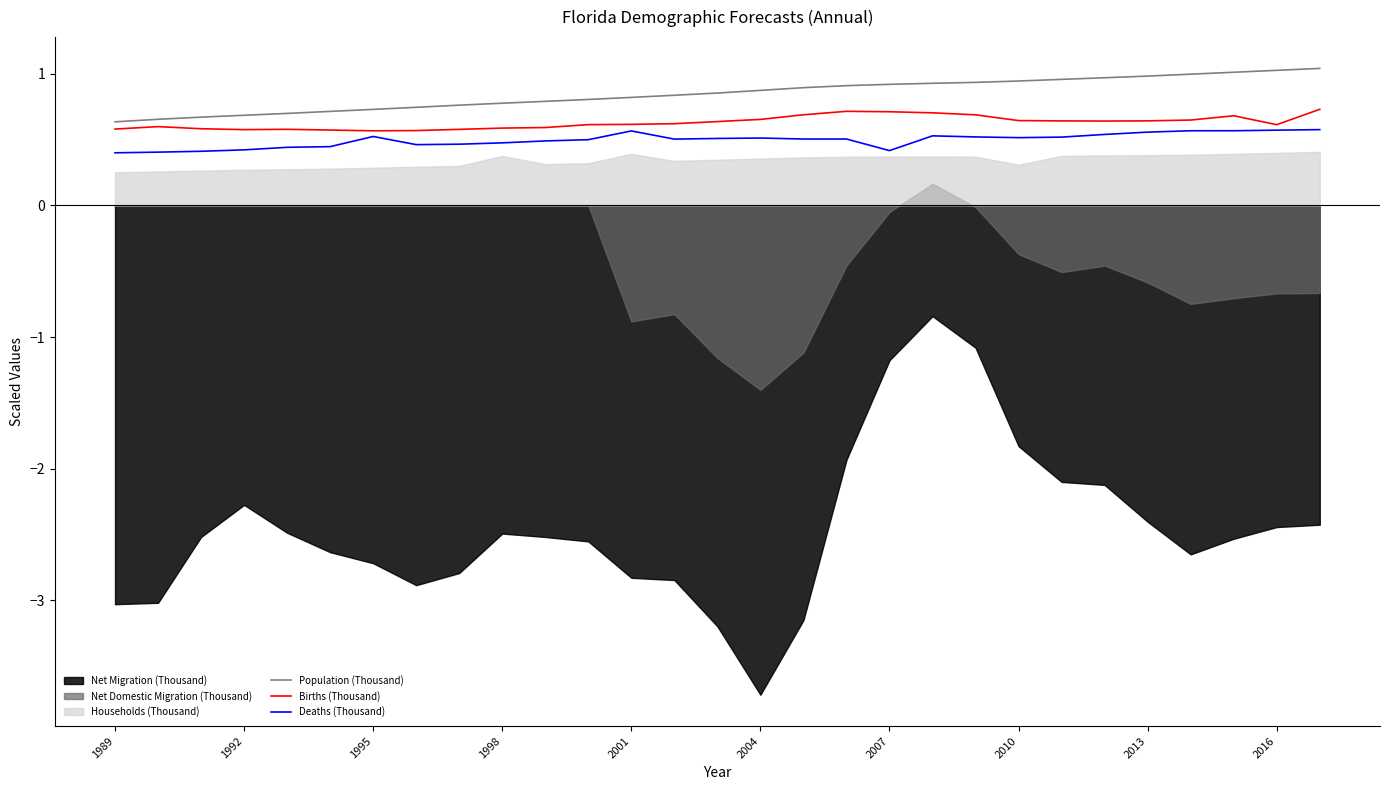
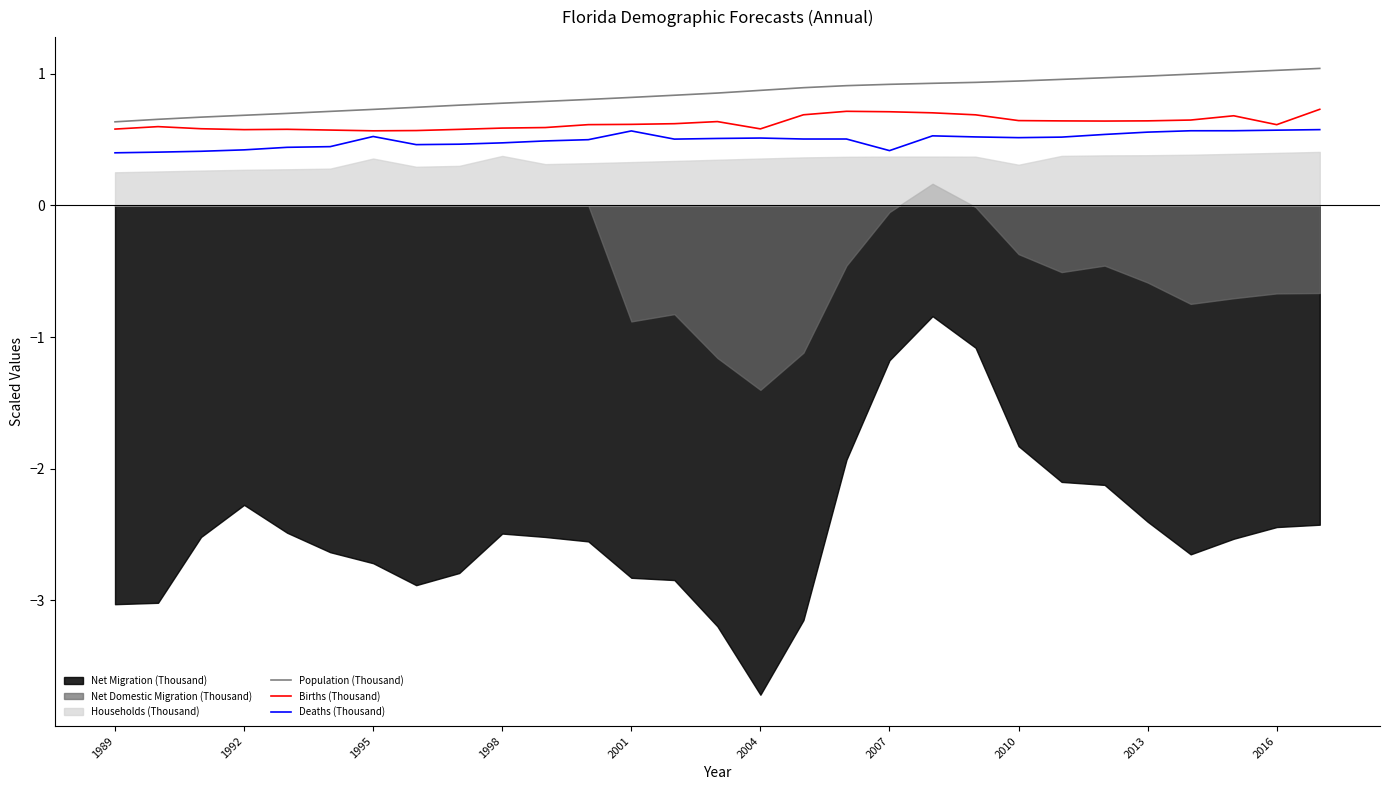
Households (Thousand), 1995: 0.29 -> 0.36
Households (Thousand), 2001: 0.39 -> 0.33
Births (Thousand), 2004: 0.65 -> 0.58
